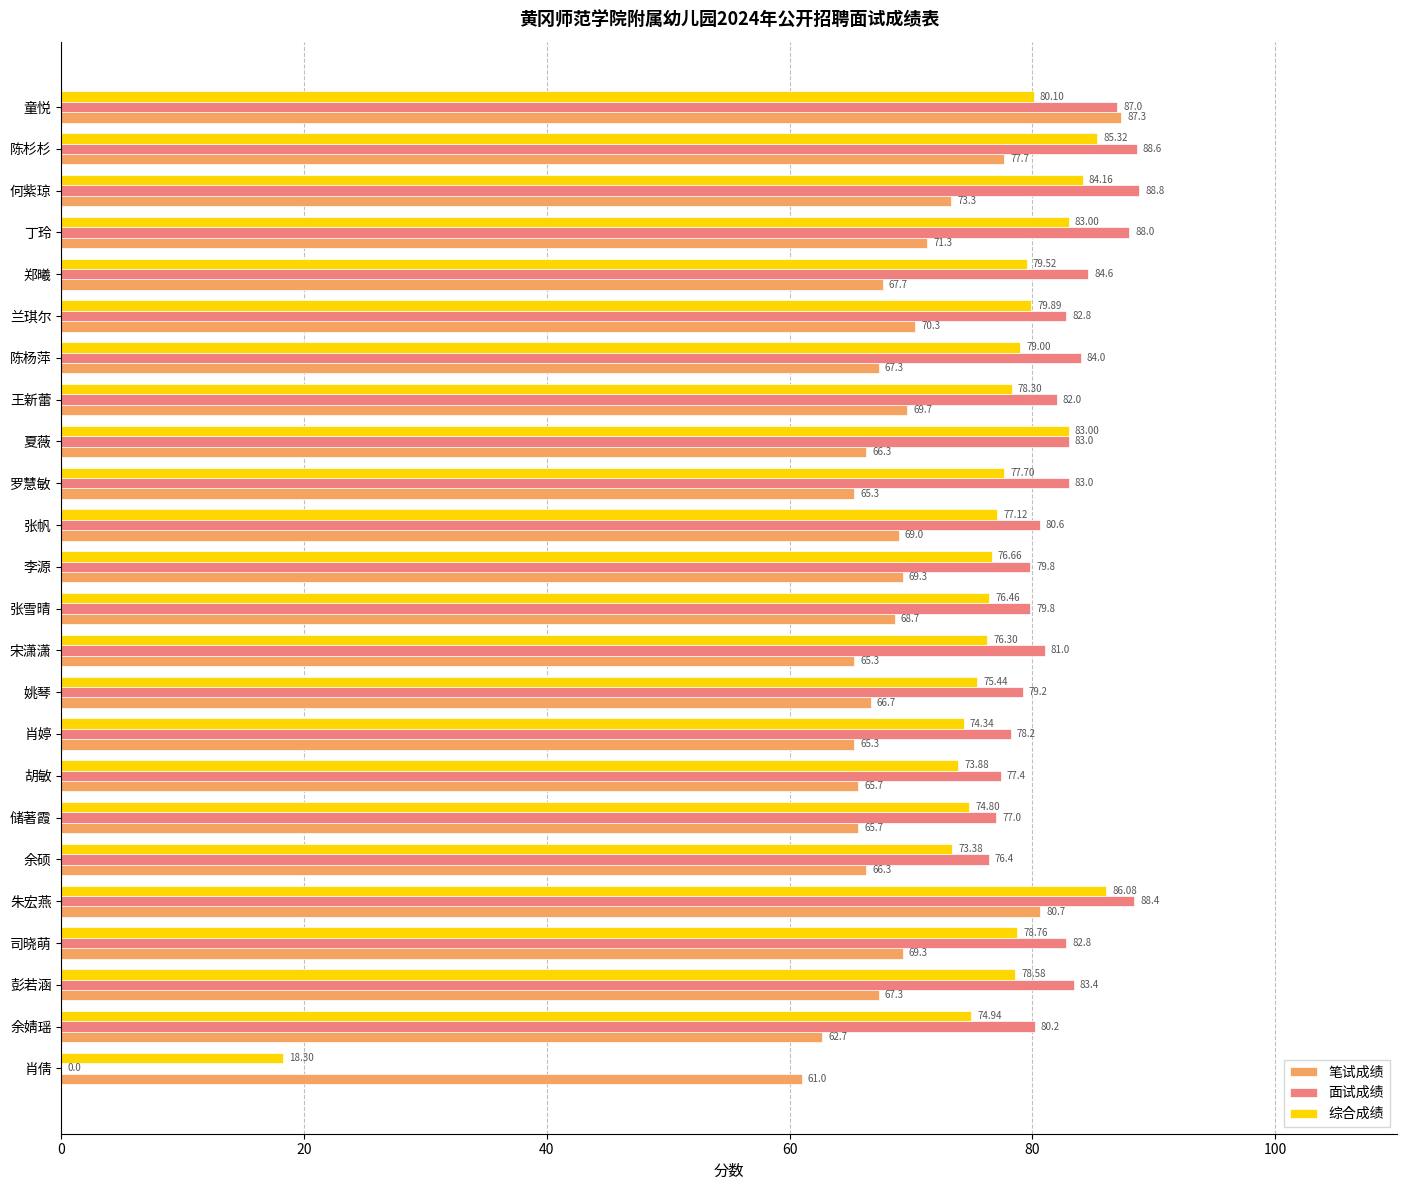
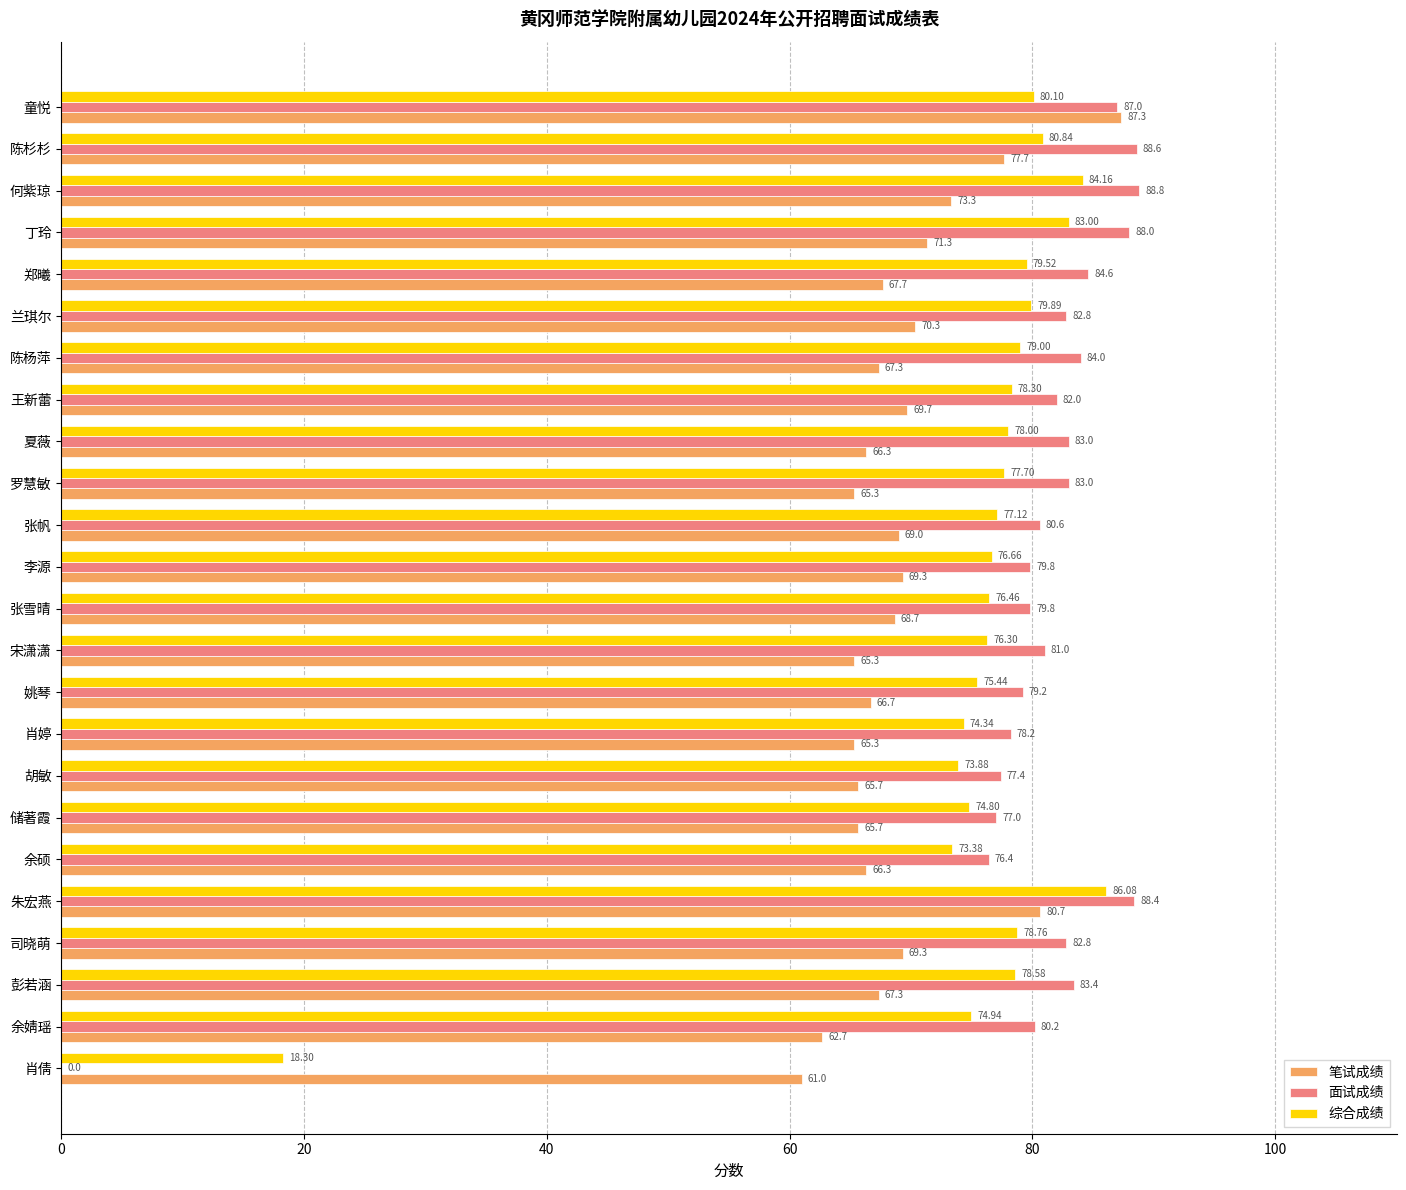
综合成绩, 陈杉杉: 85.32 -> 80.84
综合成绩, 夏薇: 83.00 -> 78.00
